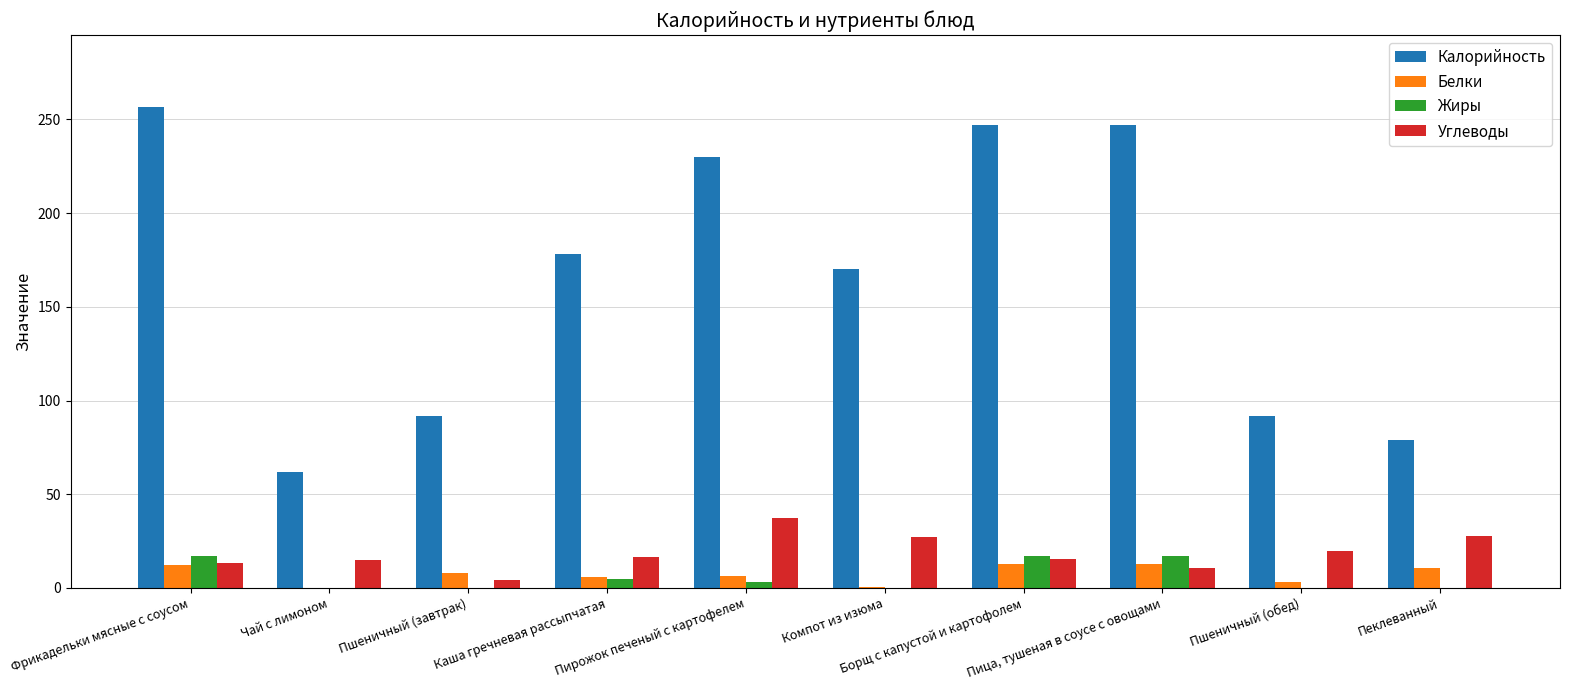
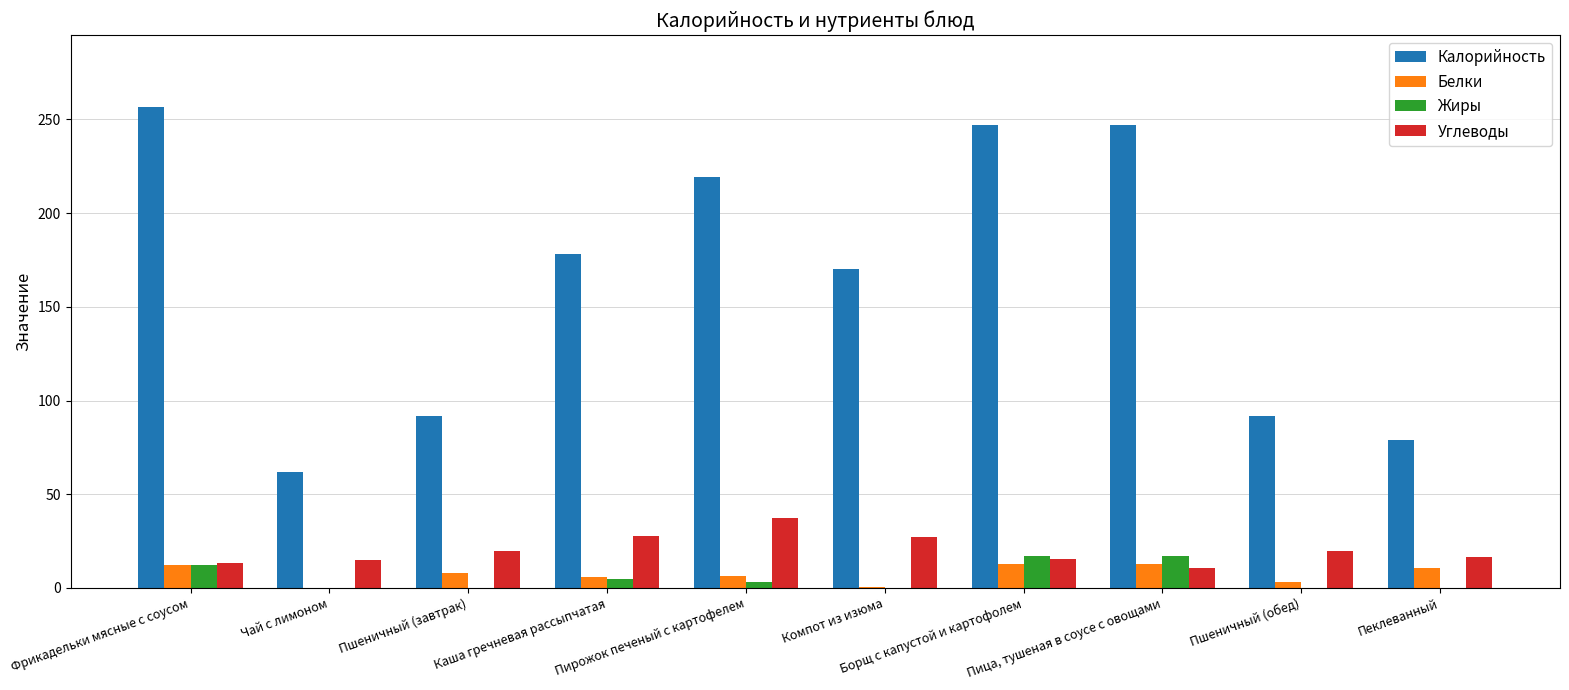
Жиры, Фрикадельки мясные с соусом: 17 -> 12
Углеводы, Пшеничный (завтрак): 4 -> 20
Углеводы, Каша гречневая рассыпчатая: 16 -> 28
Калорийность, Пирожок печеный с картофелем: 230 -> 219
Углеводы, Пеклеванный: 28 -> 17
